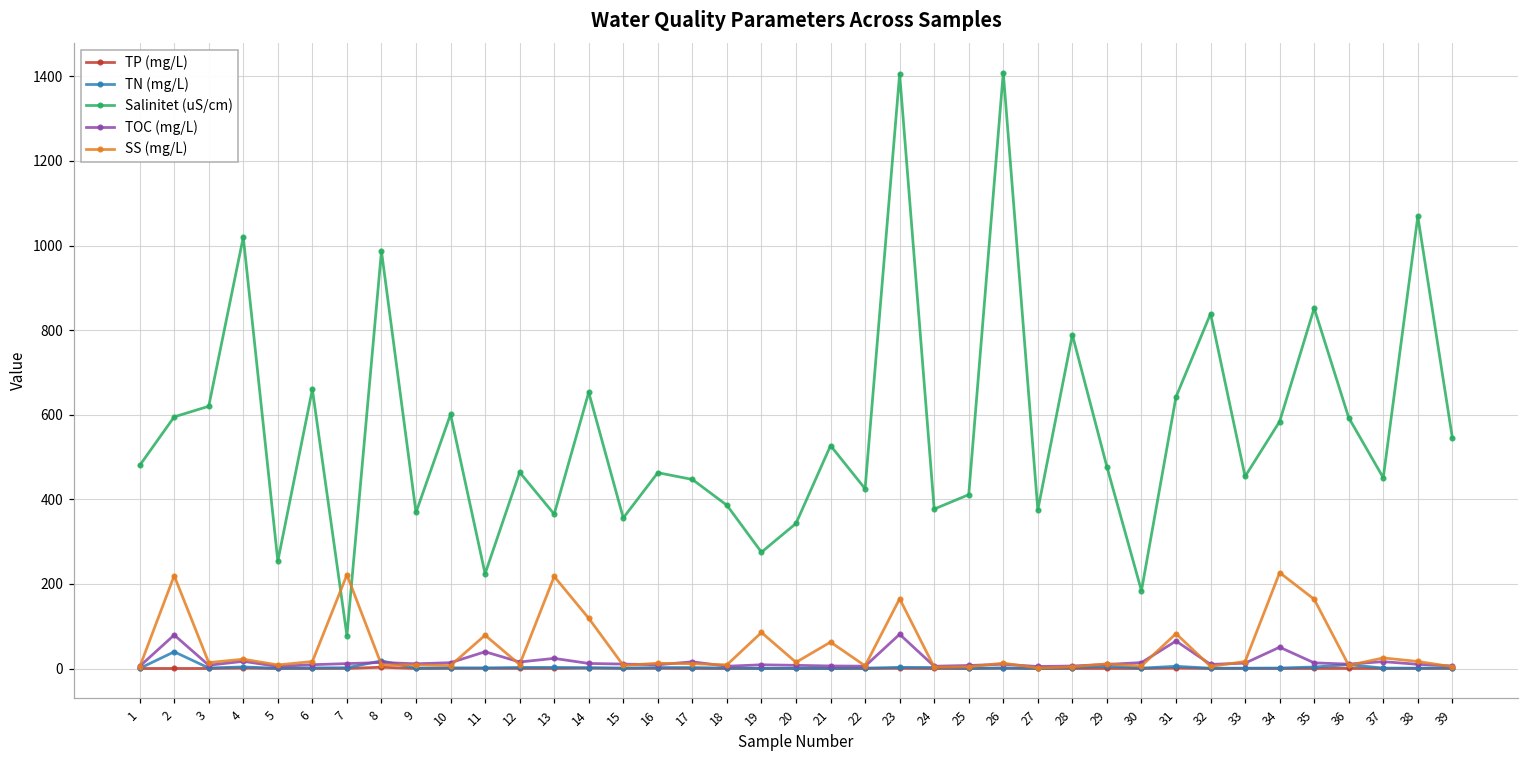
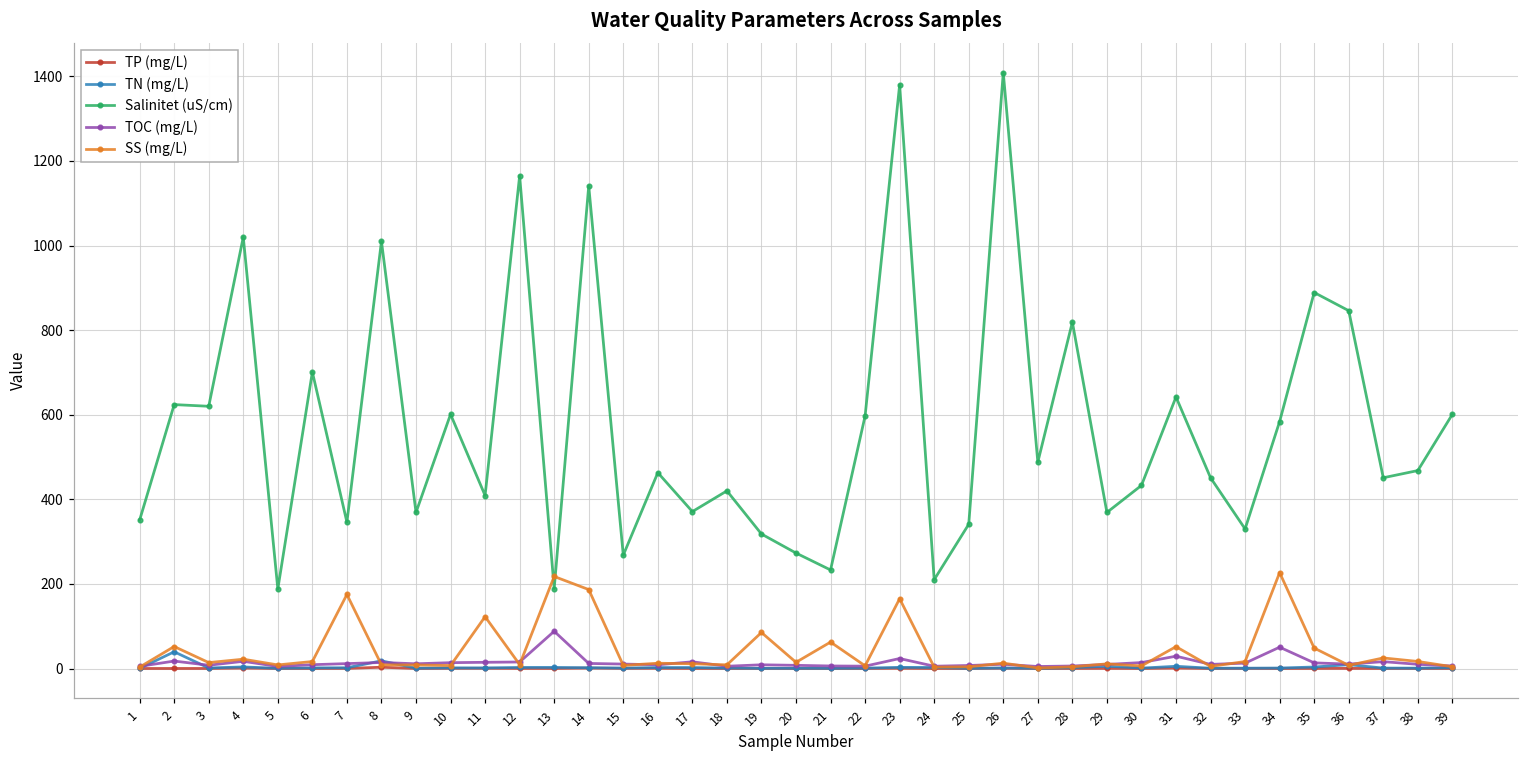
Salinitet (uS/cm), 1: 480 -> 350
Salinitet (uS/cm), 2: 600 -> 620
TOC (mg/L), 2: 80 -> 20
SS (mg/L), 2: 220 -> 50
Salinitet (uS/cm), 5: 250 -> 190
Salinitet (uS/cm), 6: 660 -> 700
Salinitet (uS/cm), 7: 80 -> 350
SS (mg/L), 7: 220 -> 170
Salinitet (uS/cm), 8: 990 -> 1010
Salinitet (uS/cm), 11: 220 -> 410
TOC (mg/L), 11: 40 -> 10
SS (mg/L), 11: 80 -> 120
Salinitet (uS/cm), 12: 460 -> 1170
Salinitet (uS/cm), 13: 370 -> 190
TOC (mg/L), 13: 20 -> 90
Salinitet (uS/cm), 14: 650 -> 1140
SS (mg/L), 14: 120 -> 190
Salinitet (uS/cm), 15: 360 -> 270
Salinitet (uS/cm), 17: 450 -> 370
Salinitet (uS/cm), 18: 390 -> 420
Salinitet (uS/cm), 19: 280 -> 320
Salinitet (uS/cm), 20: 340 -> 270
Salinitet (uS/cm), 21: 530 -> 230
Salinitet (uS/cm), 22: 430 -> 600
Salinitet (uS/cm), 23: 1410 -> 1380
TOC (mg/L), 23: 80 -> 20
Salinitet (uS/cm), 24: 380 -> 210
Salinitet (uS/cm), 25: 410 -> 340
Salinitet (uS/cm), 27: 380 -> 490
Salinitet (uS/cm), 28: 790 -> 820
Salinitet (uS/cm), 29: 480 -> 370
Salinitet (uS/cm), 30: 180 -> 430
TOC (mg/L), 31: 70 -> 30
SS (mg/L), 31: 80 -> 50
Salinitet (uS/cm), 32: 840 -> 450
Salinitet (uS/cm), 33: 450 -> 330
Salinitet (uS/cm), 35: 850 -> 890
SS (mg/L), 35: 160 -> 50
Salinitet (uS/cm), 36: 590 -> 850
Salinitet (uS/cm), 38: 1070 -> 470
Salinitet (uS/cm), 39: 550 -> 600
